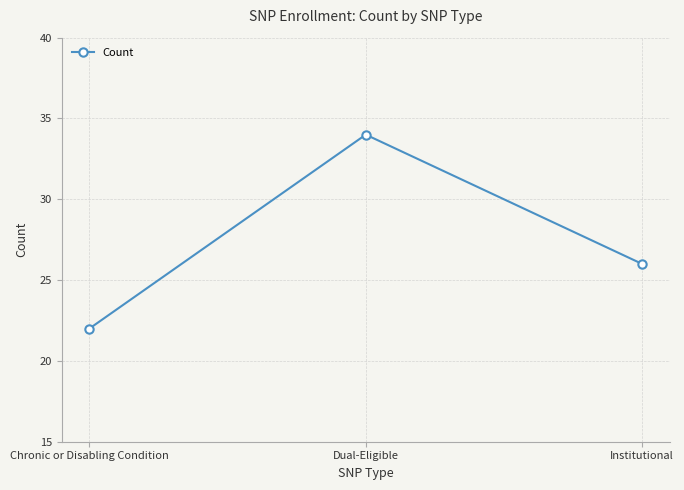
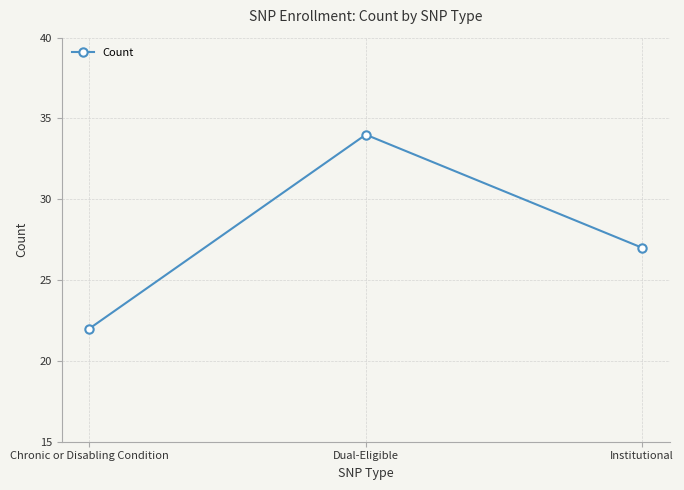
Institutional: 26 -> 27
